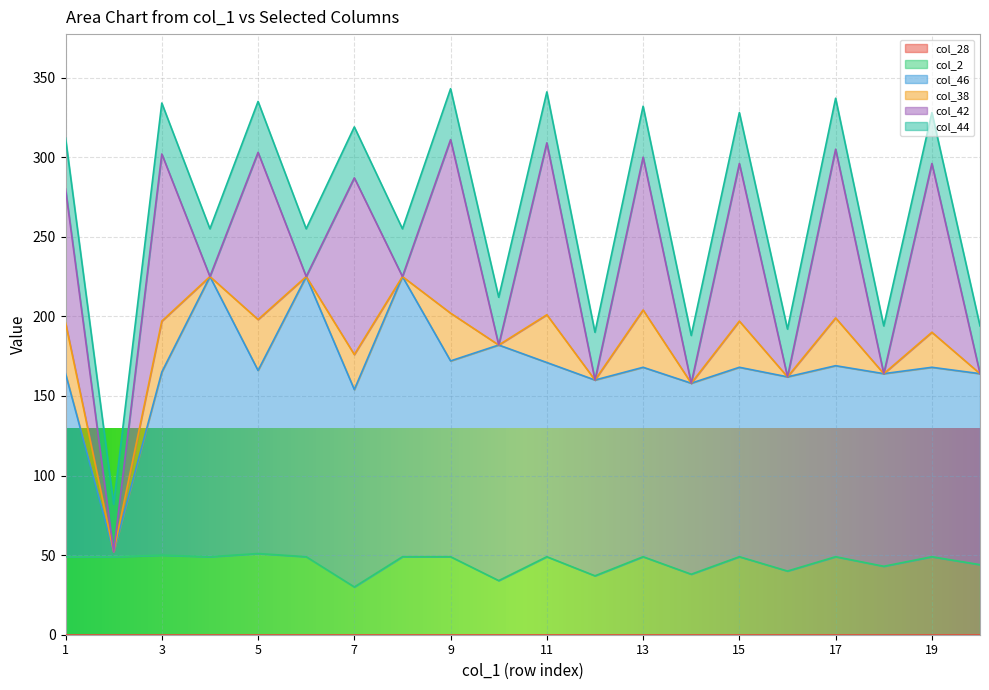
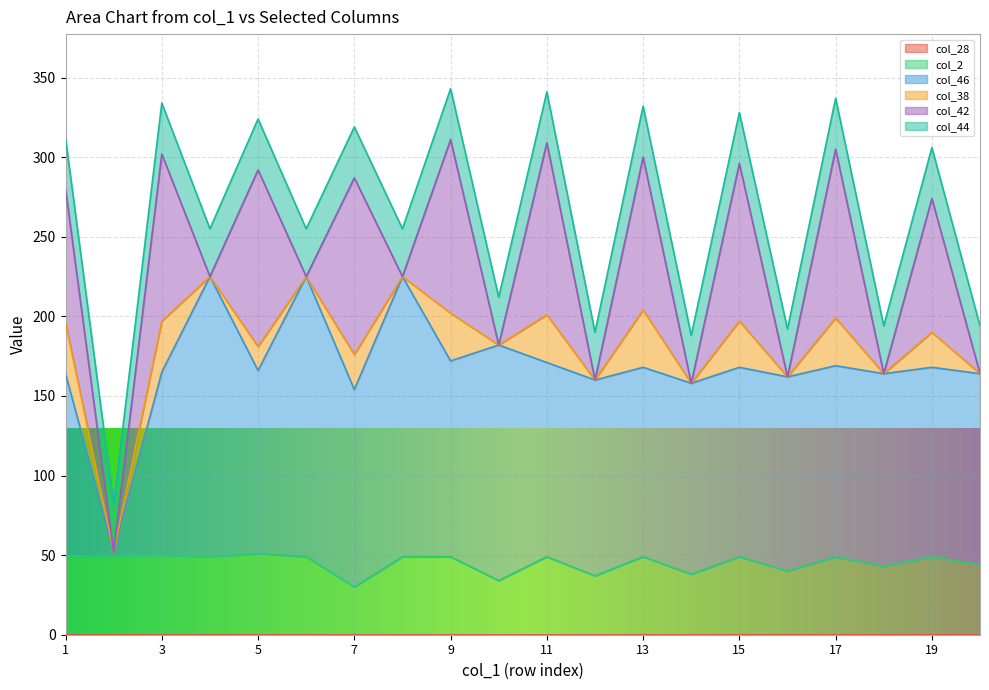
col_38, 5: 32 -> 15
col_42, 5: 105 -> 111
col_42, 19: 106 -> 84
